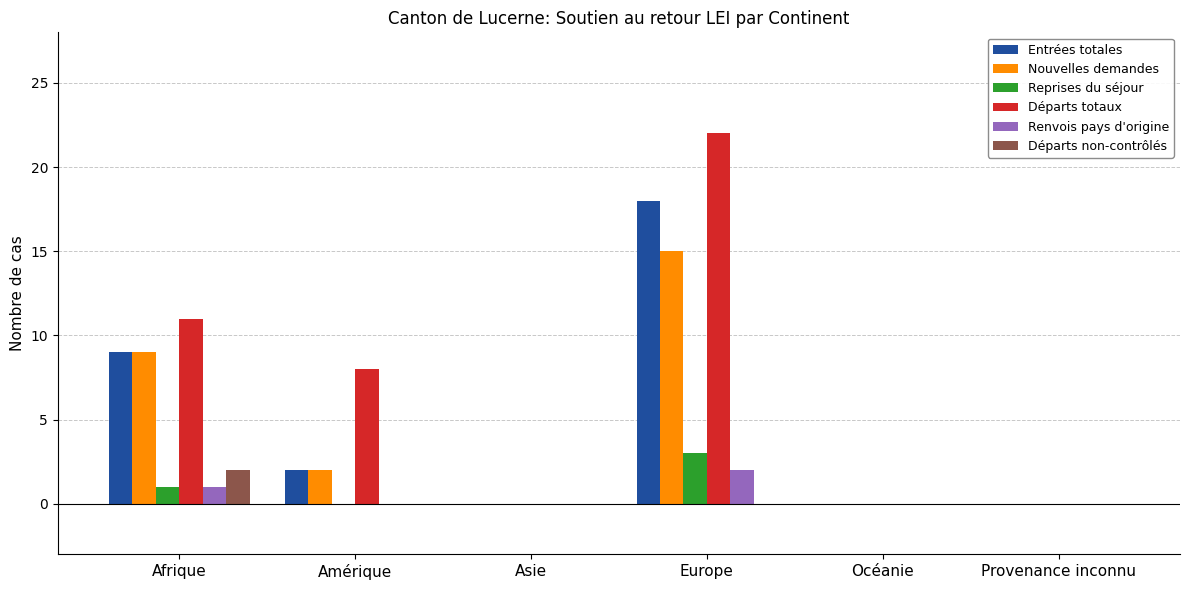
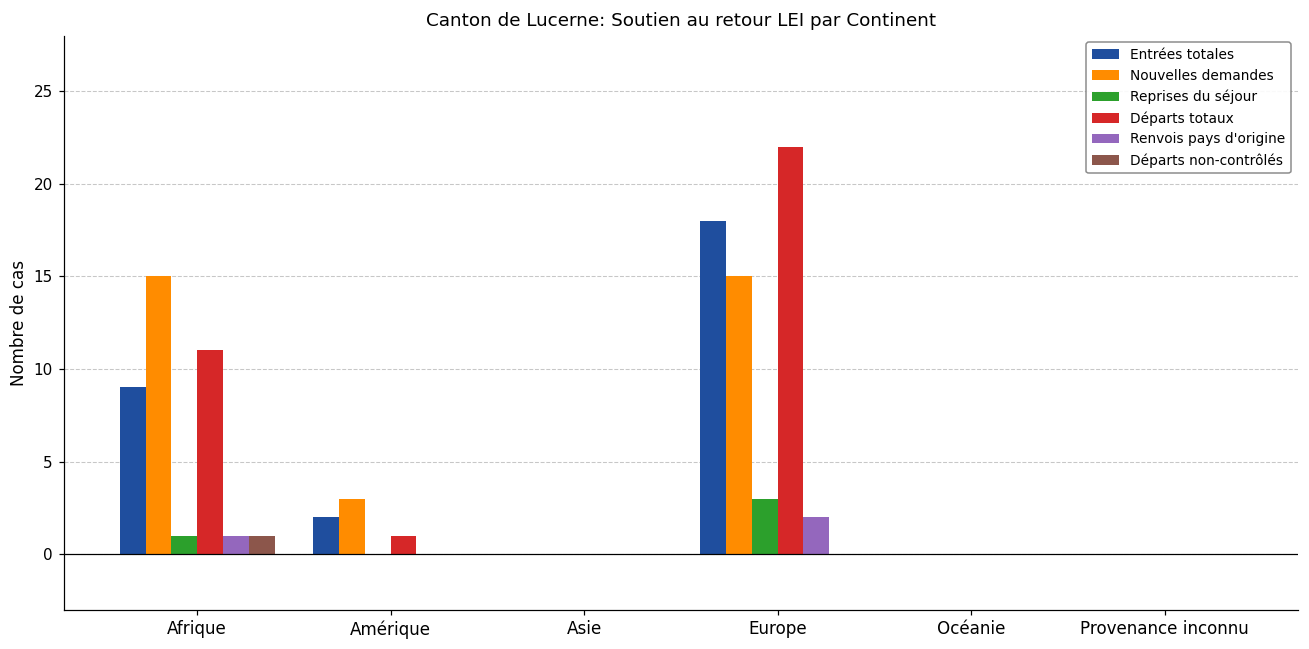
Nouvelles demandes, Afrique: 9 -> 15
Départs non-contrôlés, Afrique: 2 -> 1
Nouvelles demandes, Amérique: 2 -> 3
Départs totaux, Amérique: 8 -> 1
